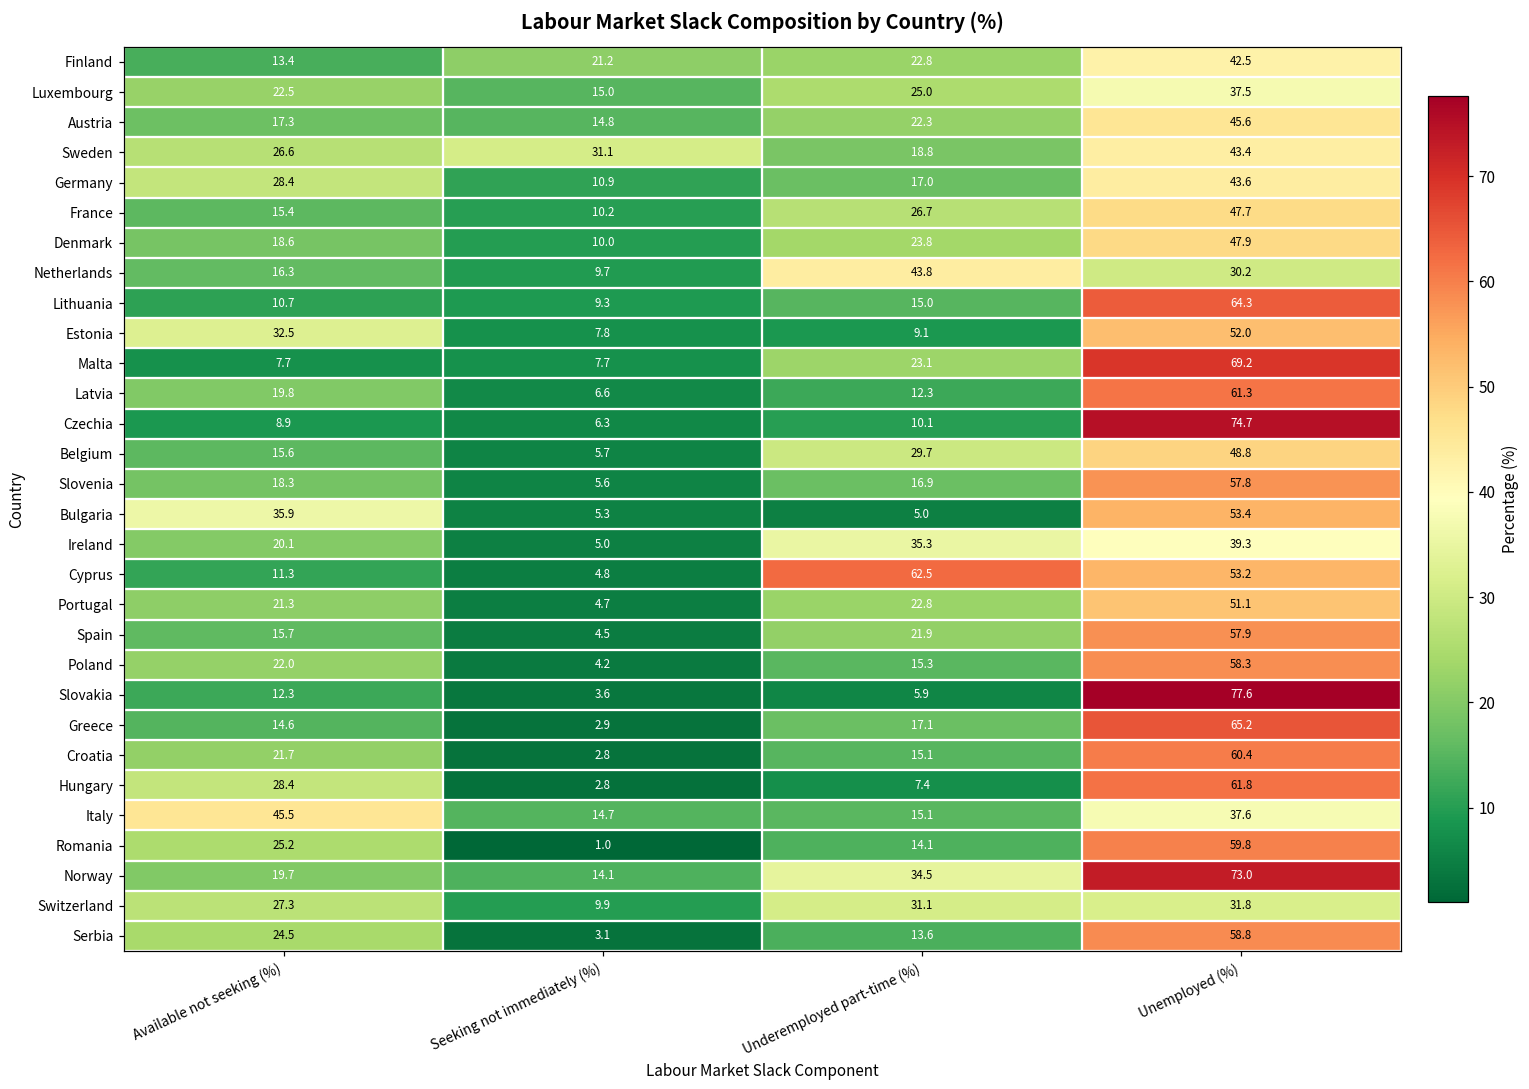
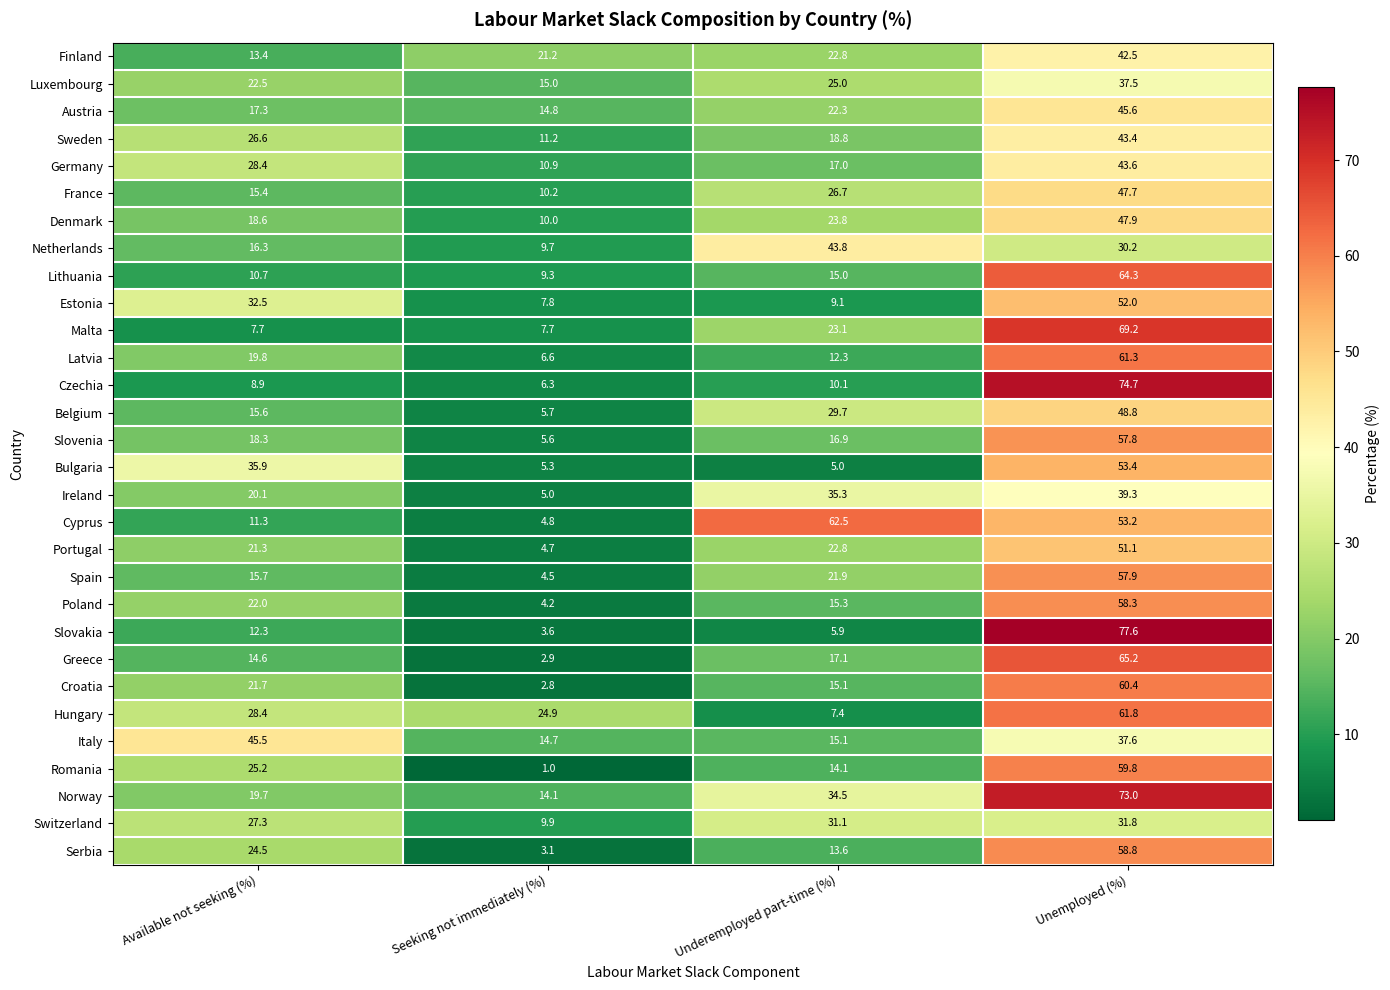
Sweden, Seeking not immediately (%): 31.1 -> 11.2
Hungary, Seeking not immediately (%): 2.8 -> 24.9
